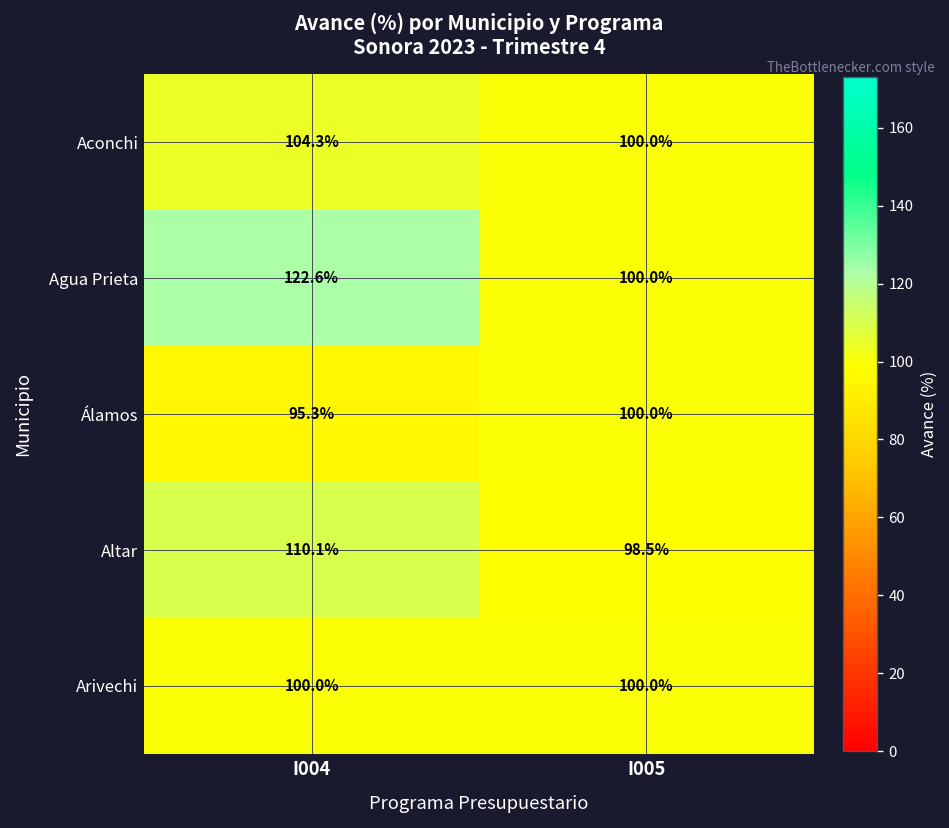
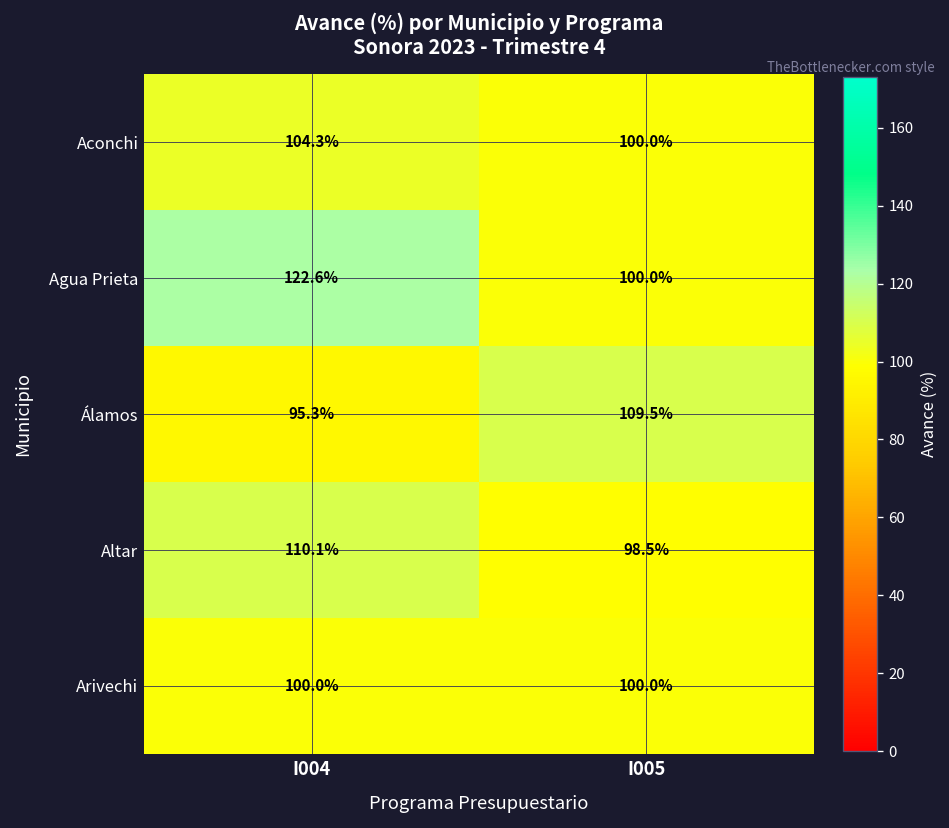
Álamos, I005: 100.0% -> 109.5%
